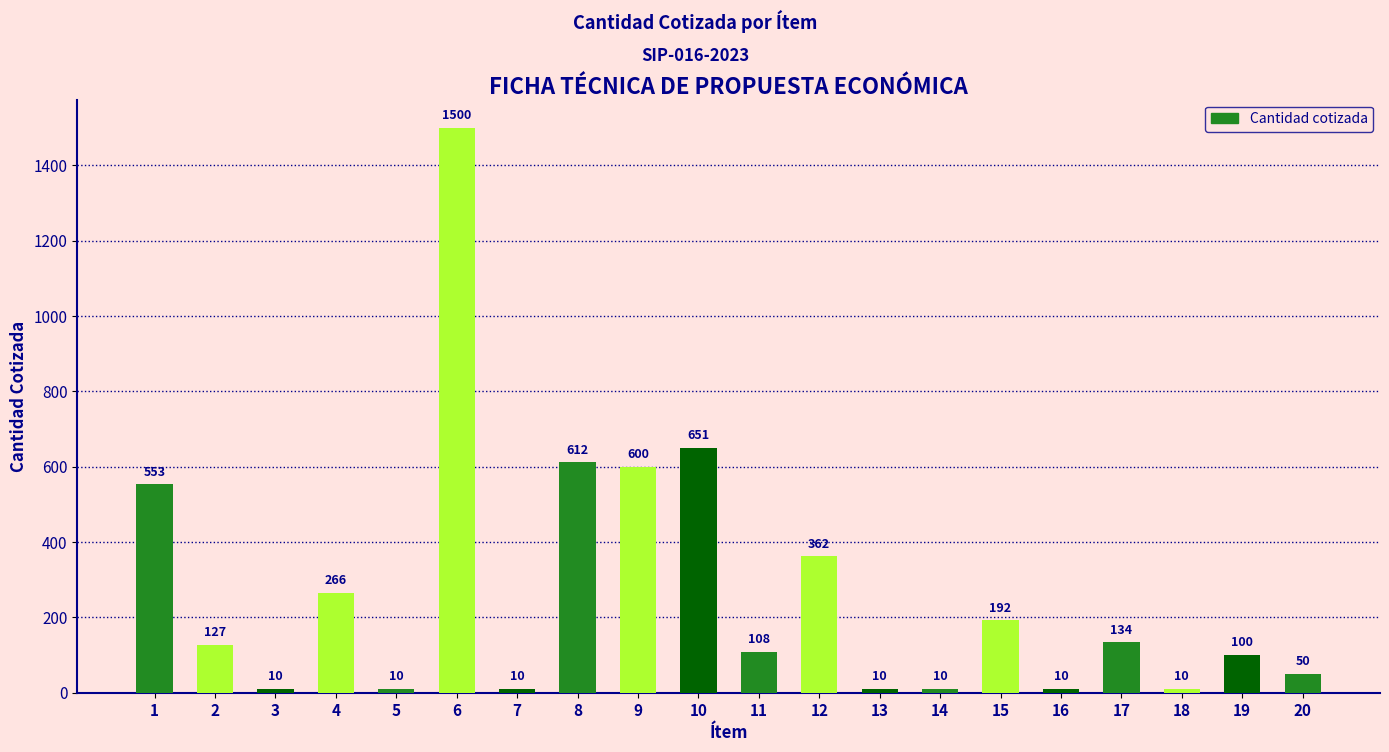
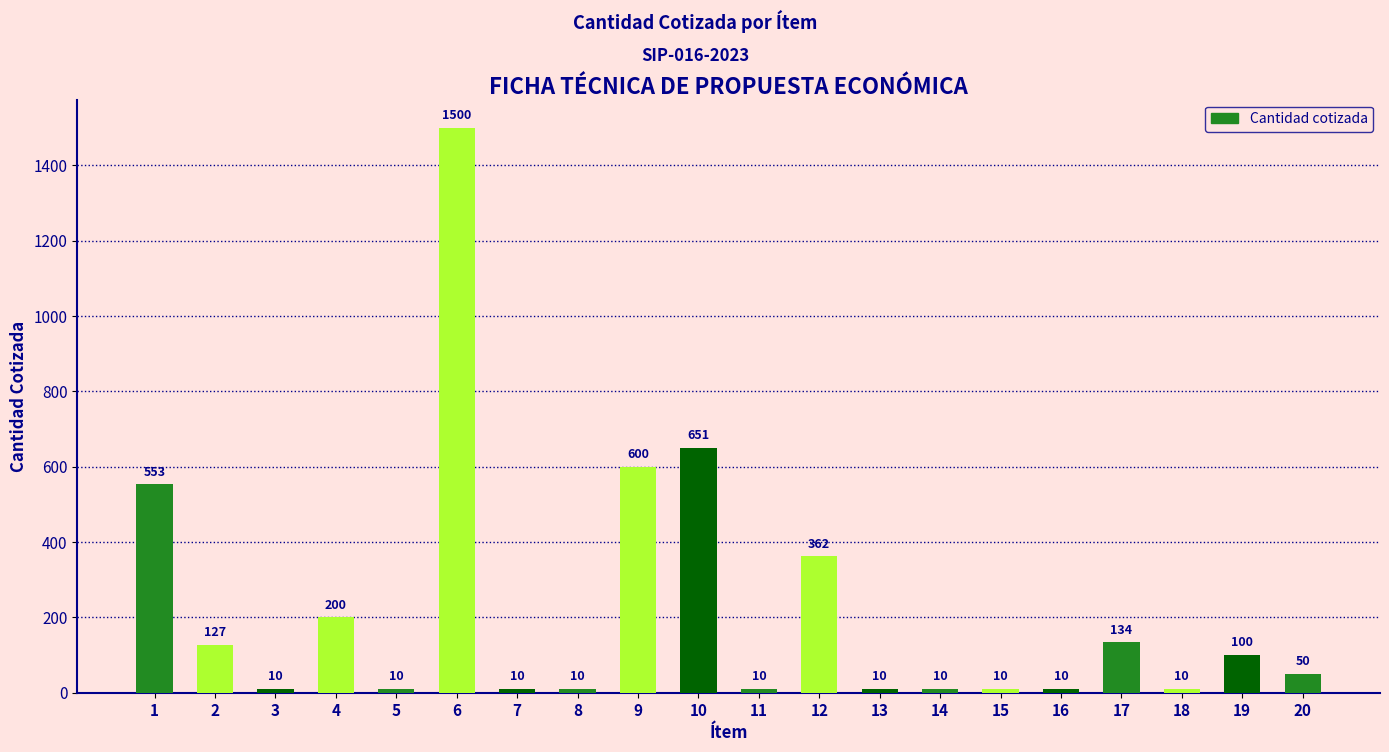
4: 266 -> 200
8: 612 -> 10
11: 108 -> 10
15: 192 -> 10
